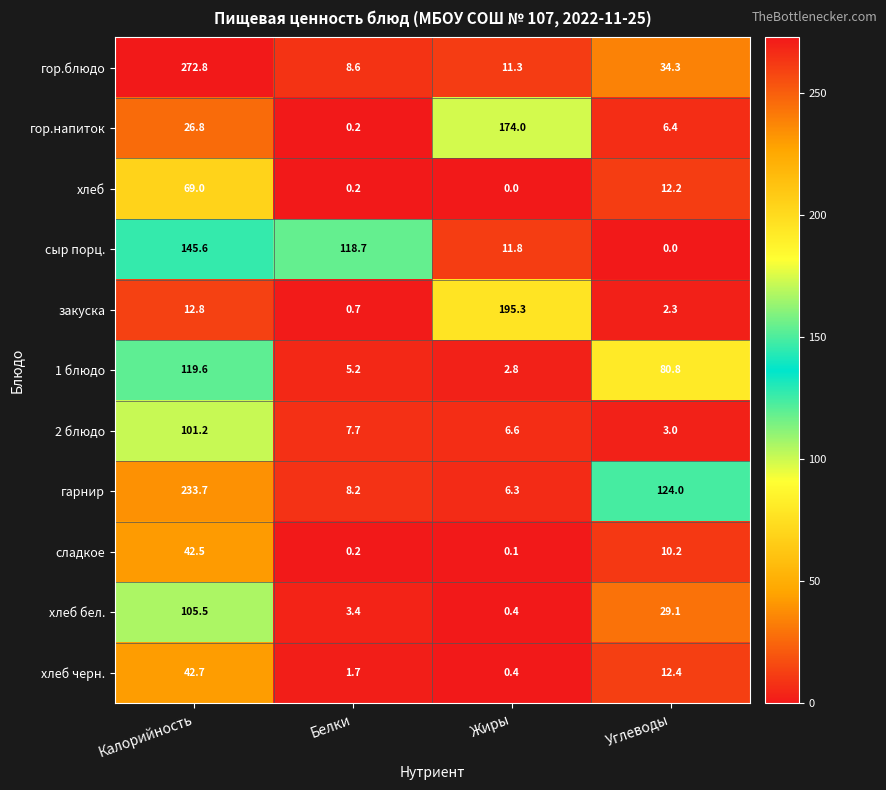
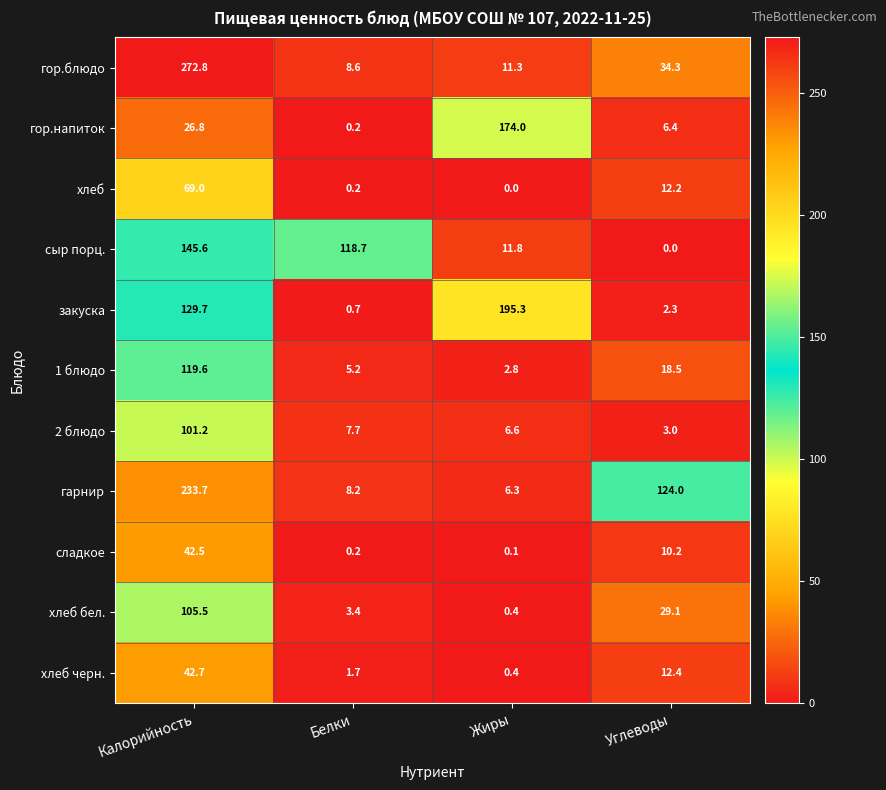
закуска, Калорийность: 12.8 -> 129.7
1 блюдо, Углеводы: 80.8 -> 18.5
